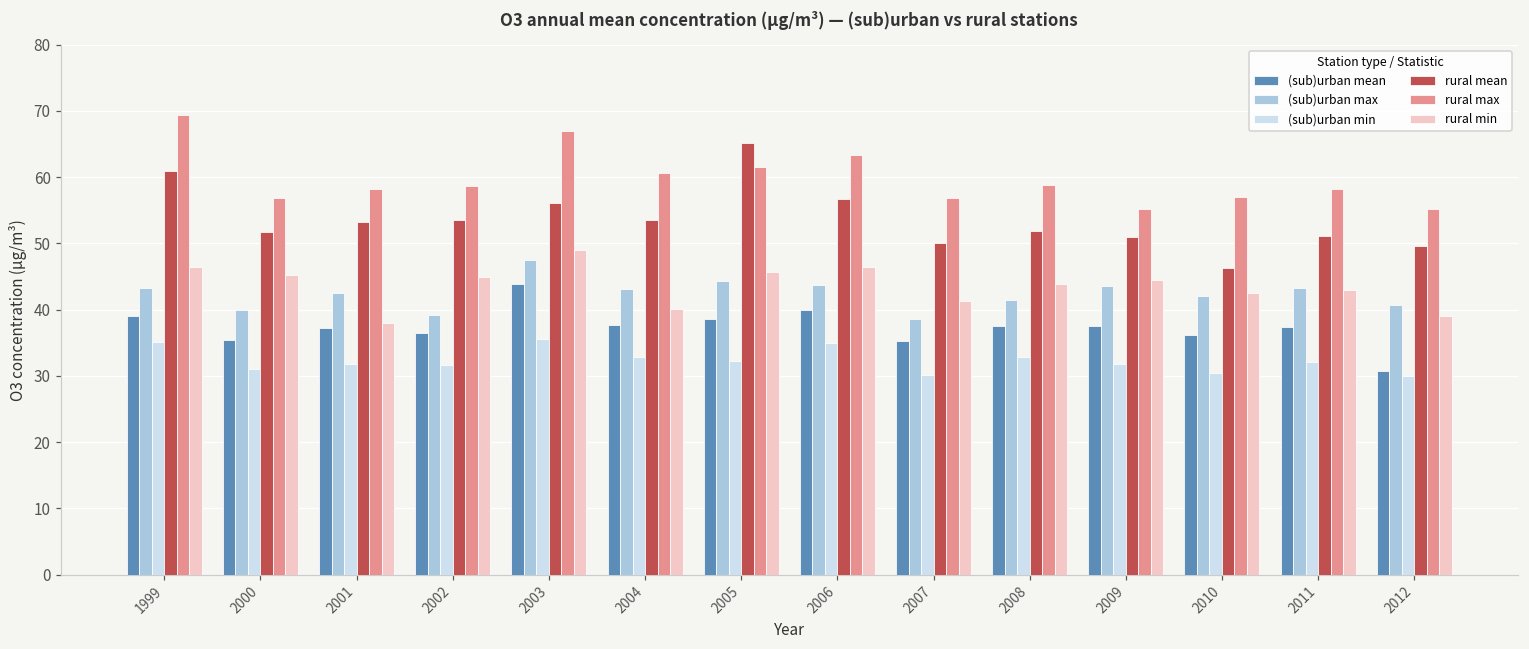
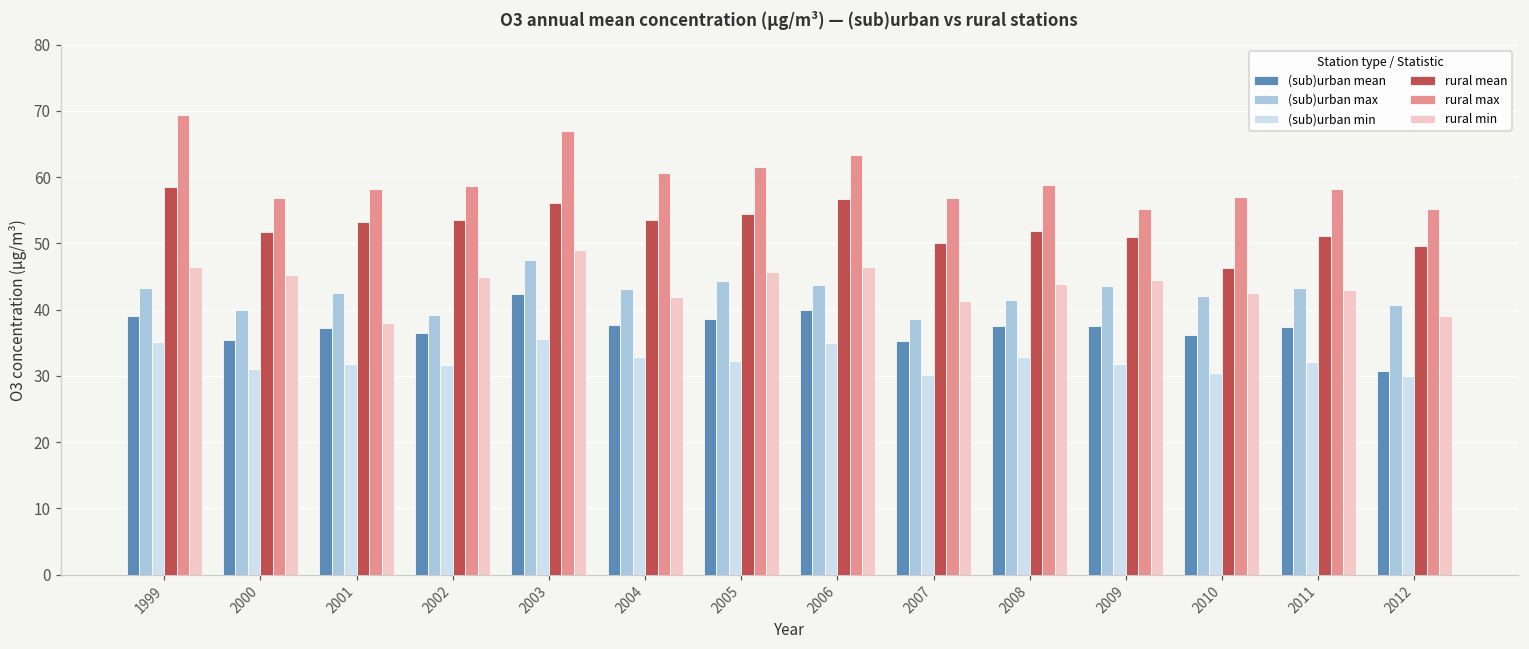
rural mean, 1999: 61 -> 59
(sub)urban mean, 2003: 44 -> 42
rural min, 2004: 40 -> 42
rural mean, 2005: 65 -> 54
